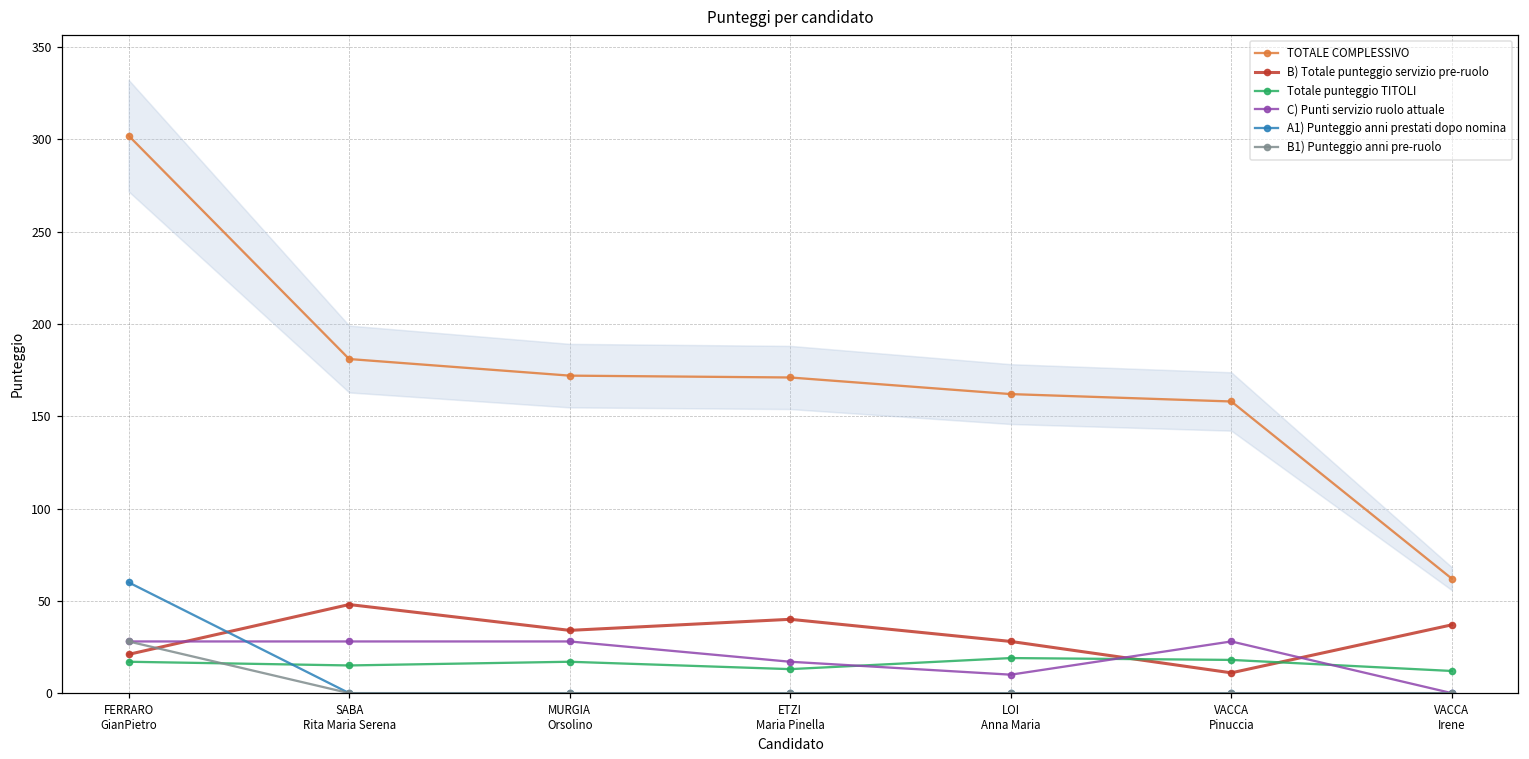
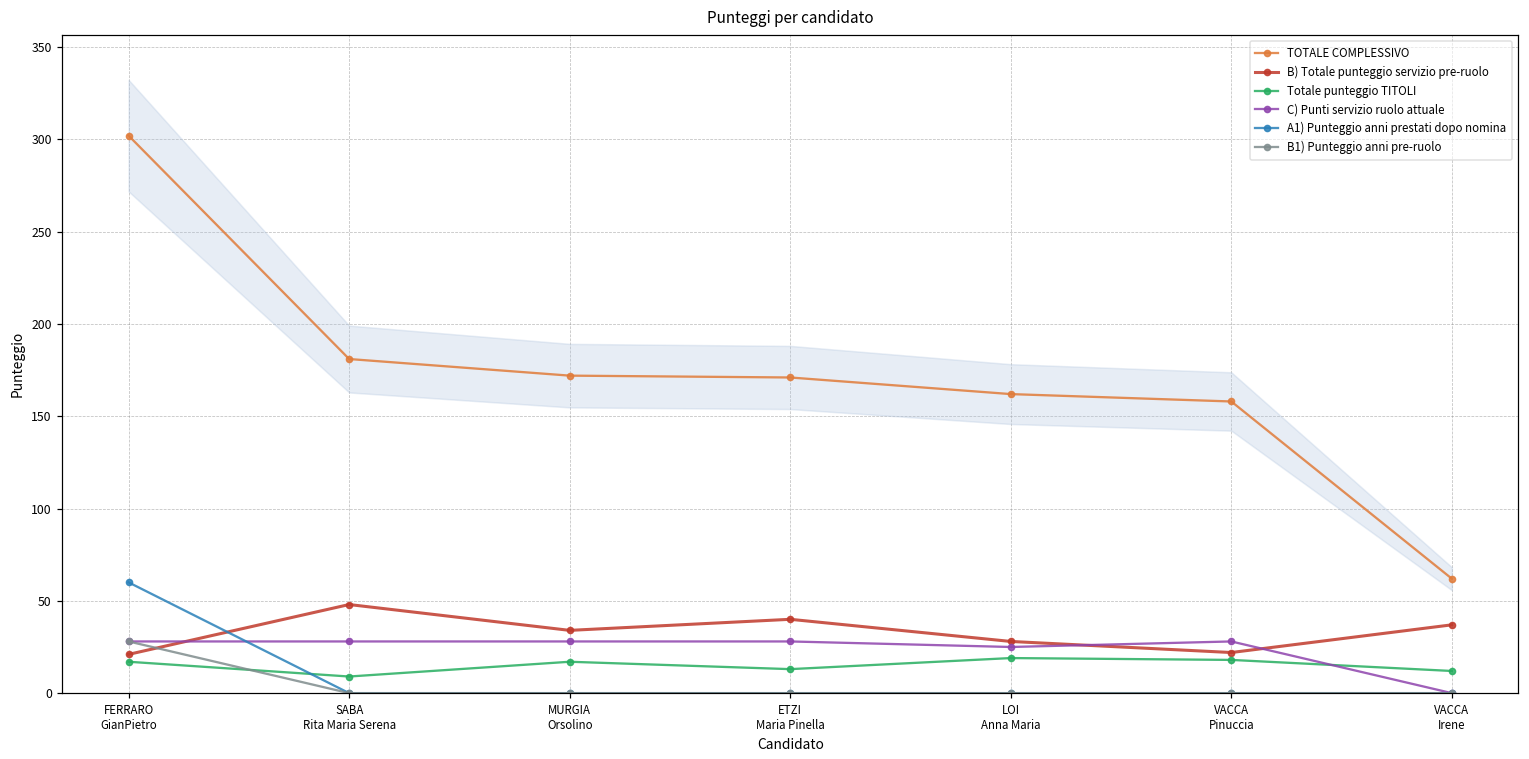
Totale punteggio TITOLI, SABA Rita Maria Serena: 15 -> 9
C) Punti servizio ruolo attuale, ETZI Maria Pinella: 17 -> 28
C) Punti servizio ruolo attuale, LOI Anna Maria: 10 -> 25
B) Totale punteggio servizio pre-ruolo, VACCA Pinuccia: 11 -> 22
